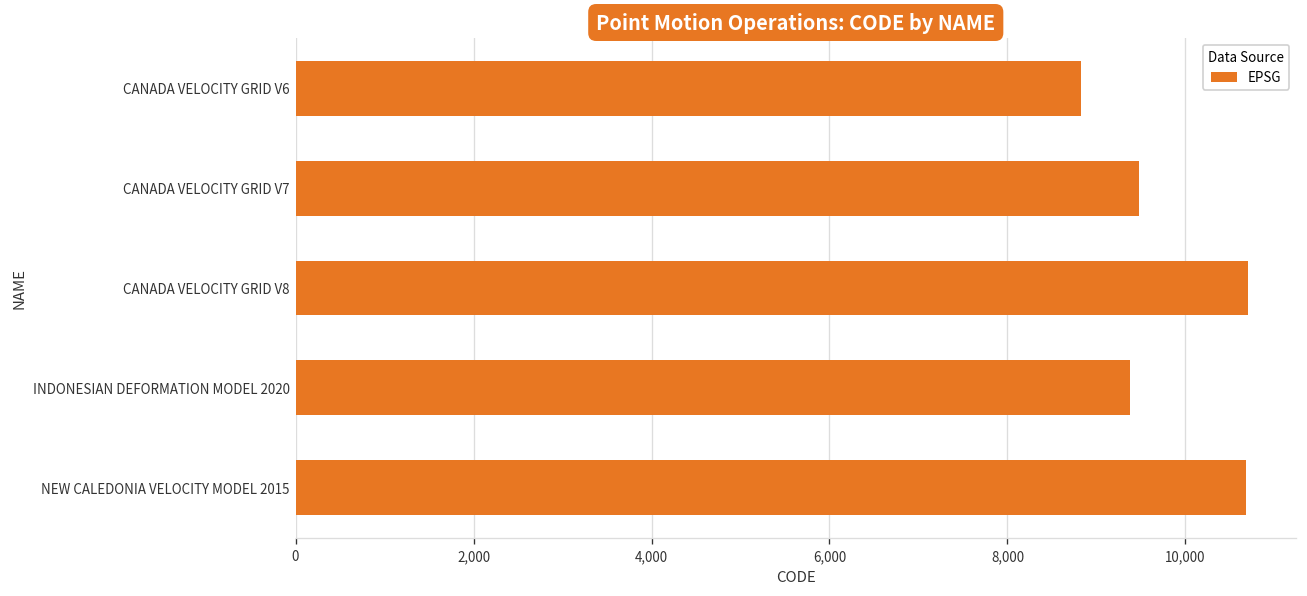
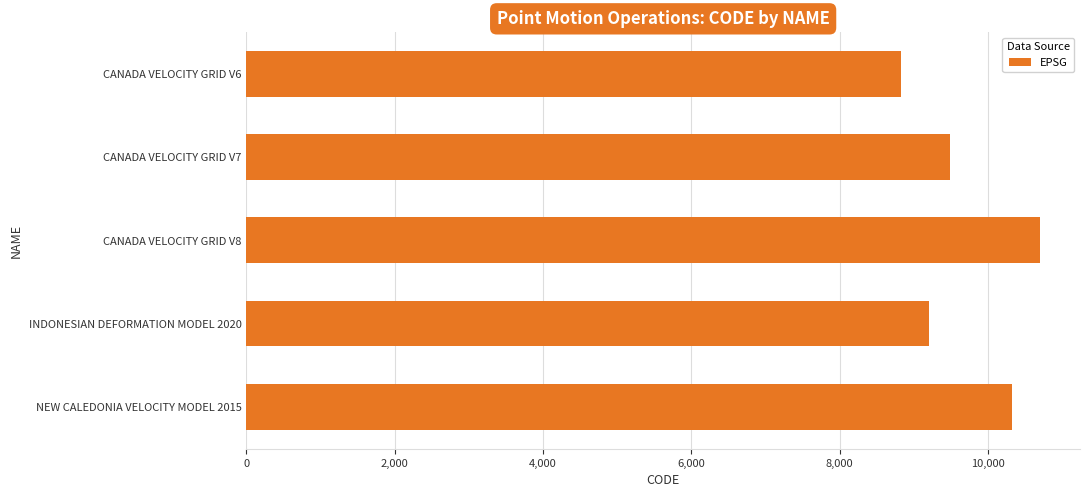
INDONESIAN DEFORMATION MODEL 2020: 9,400 -> 9,200
NEW CALEDONIA VELOCITY MODEL 2015: 10,700 -> 10,300
